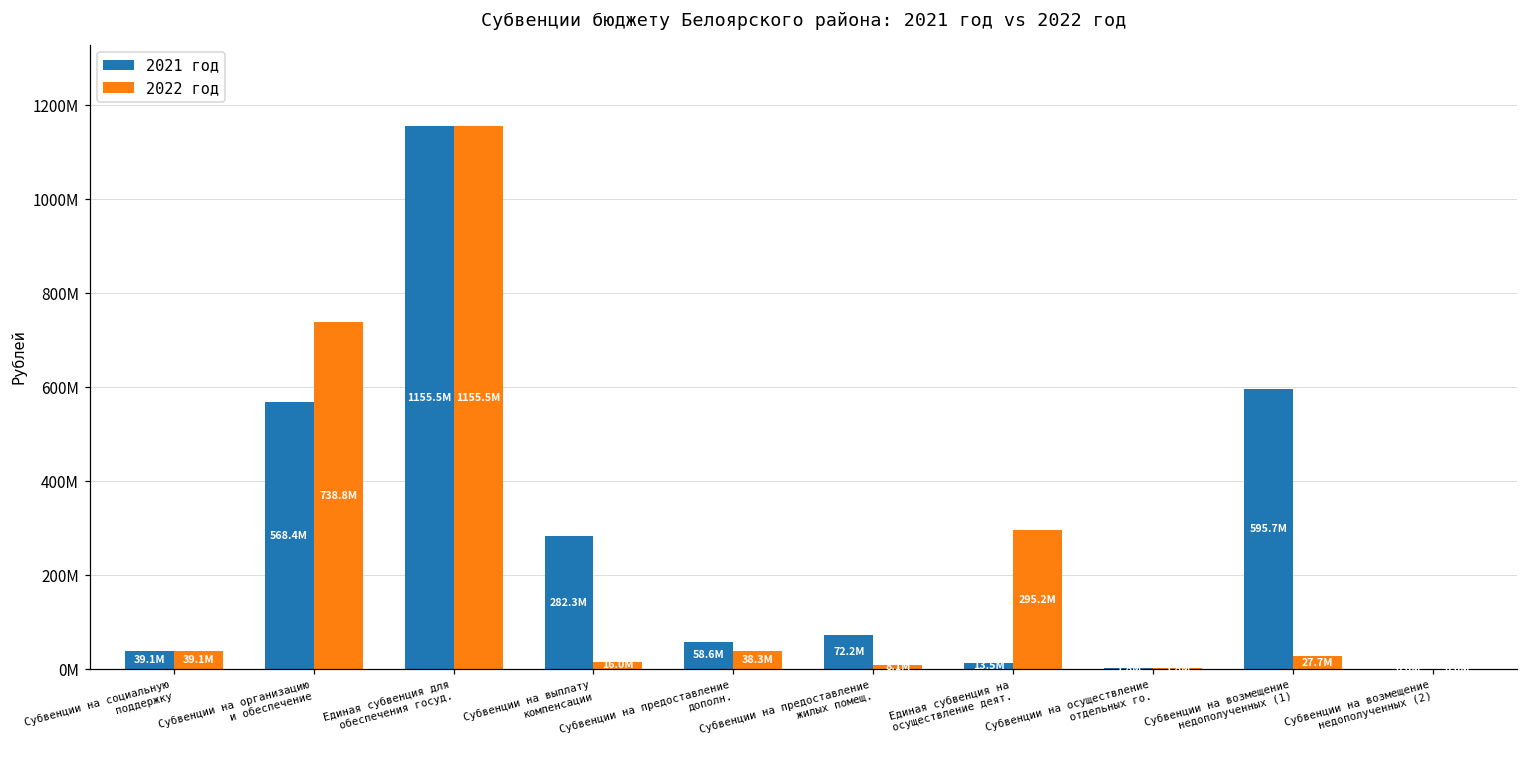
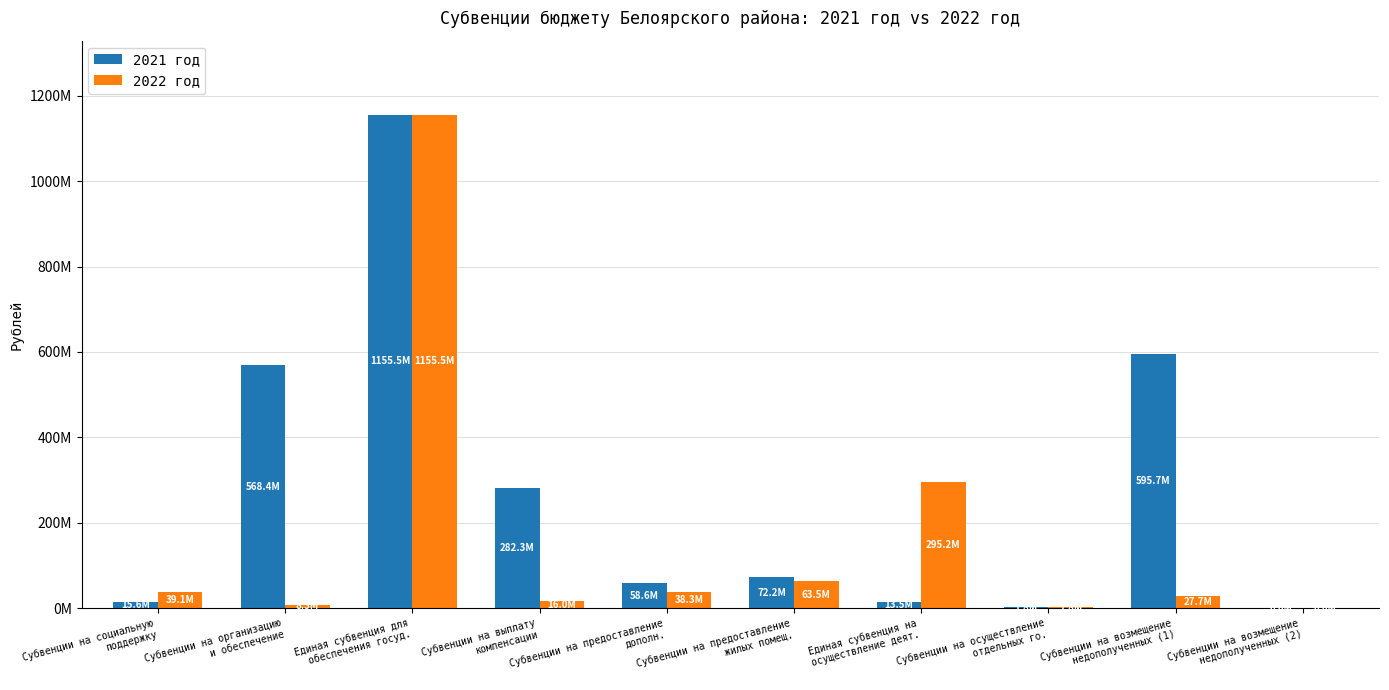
2021 год, Субвенции на социальную поддержку: 39.1M -> 15.6M
2022 год, Субвенции на организацию и обеспечение: 740000000 -> 10000000
2022 год, Субвенции на предоставление жилых помещ.: 10000000 -> 60000000
